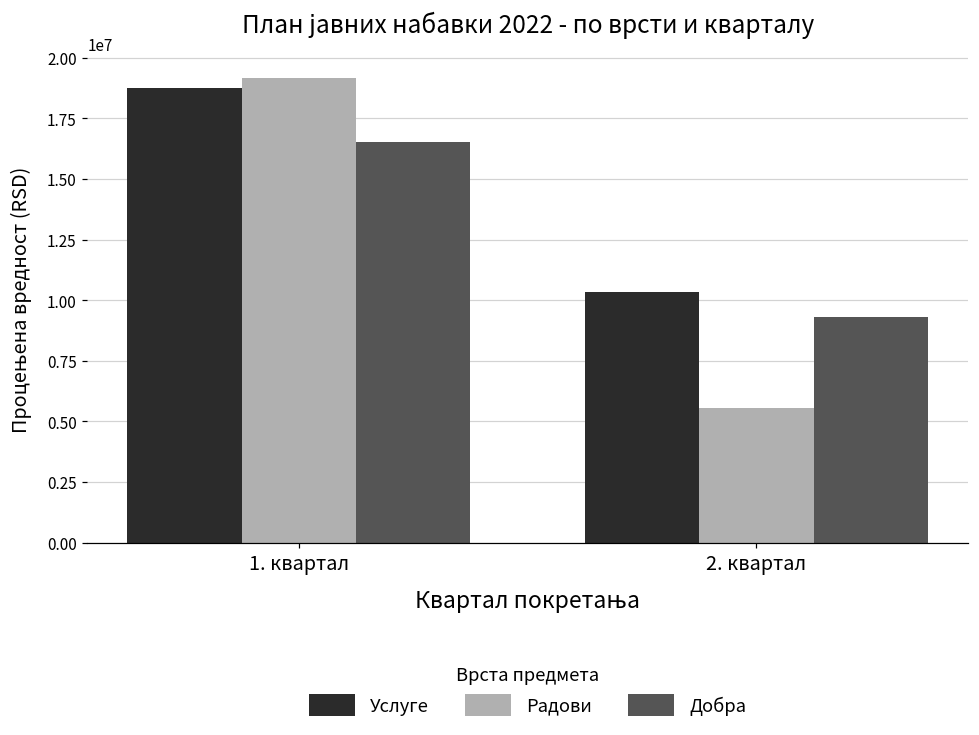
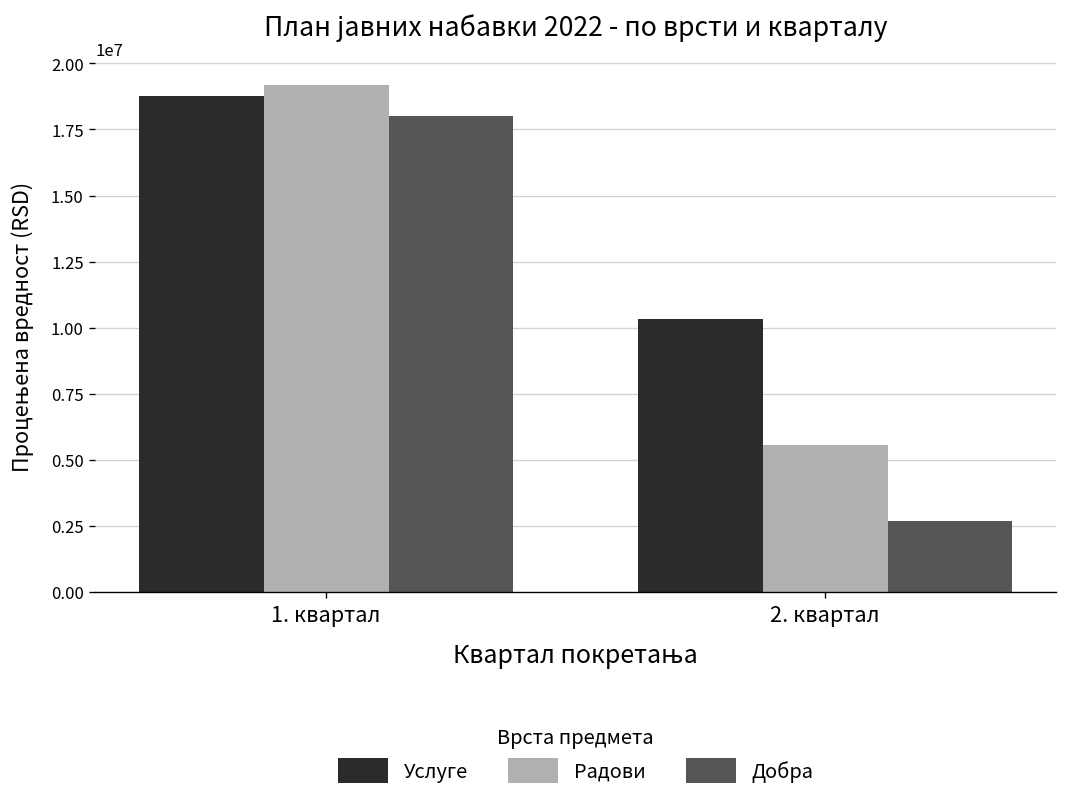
Добра, 1. квартал: 16500000 -> 18000000
Добра, 2. квартал: 9300000 -> 2700000
